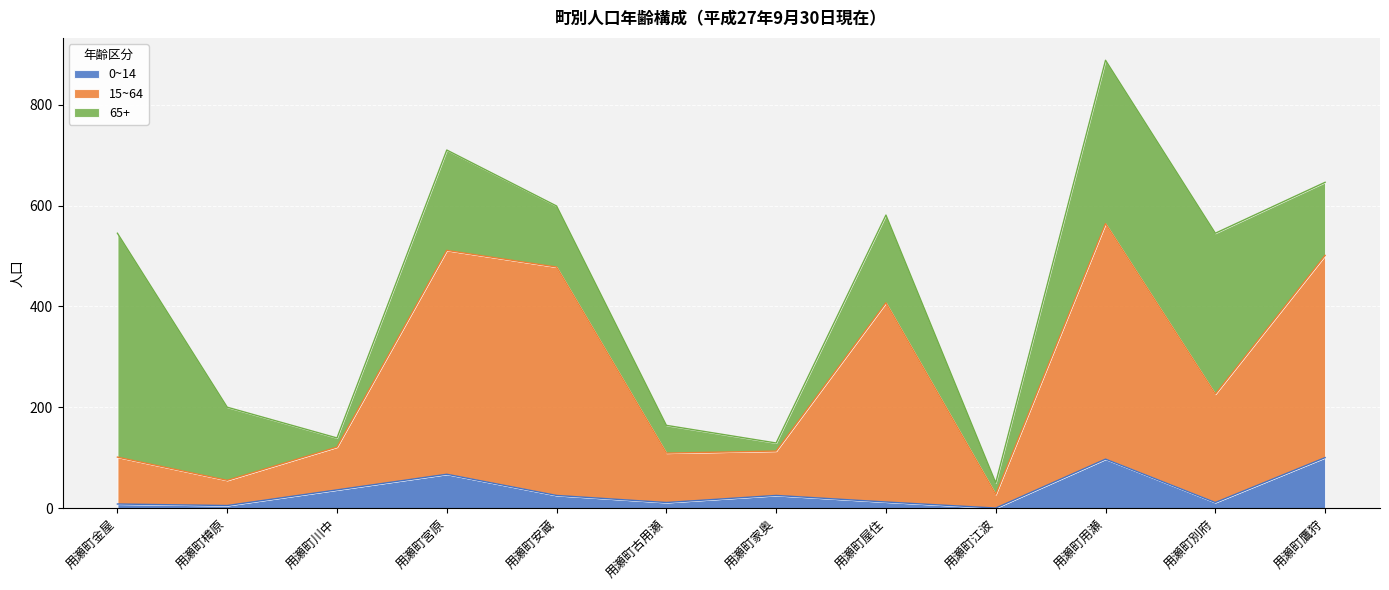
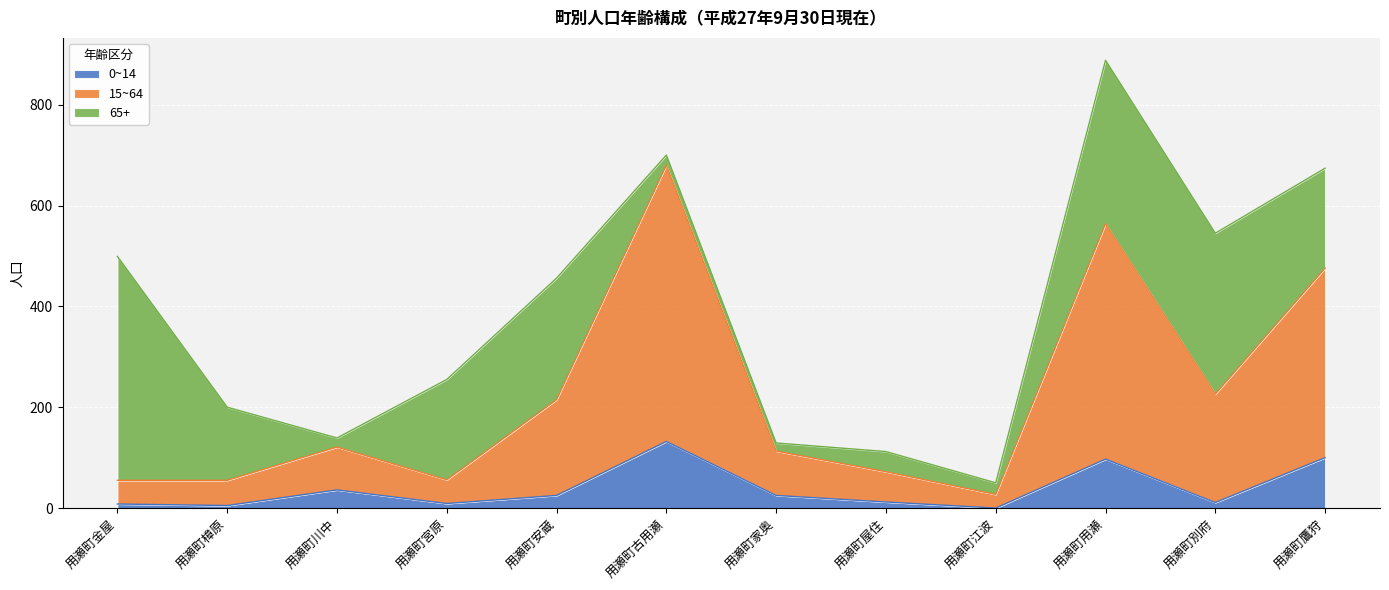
15~64, 用瀬町金屋: 90 -> 50
0~14, 用瀬町宮原: 70 -> 10
15~64, 用瀬町宮原: 440 -> 50
15~64, 用瀬町安蔵: 450 -> 190
65+, 用瀬町安蔵: 120 -> 240
0~14, 用瀬町古用瀬: 10 -> 130
15~64, 用瀬町古用瀬: 100 -> 550
65+, 用瀬町古用瀬: 60 -> 20
15~64, 用瀬町屋住: 400 -> 60
65+, 用瀬町屋住: 170 -> 40
15~64, 用瀬町鷹狩: 400 -> 380
65+, 用瀬町鷹狩: 150 -> 200
